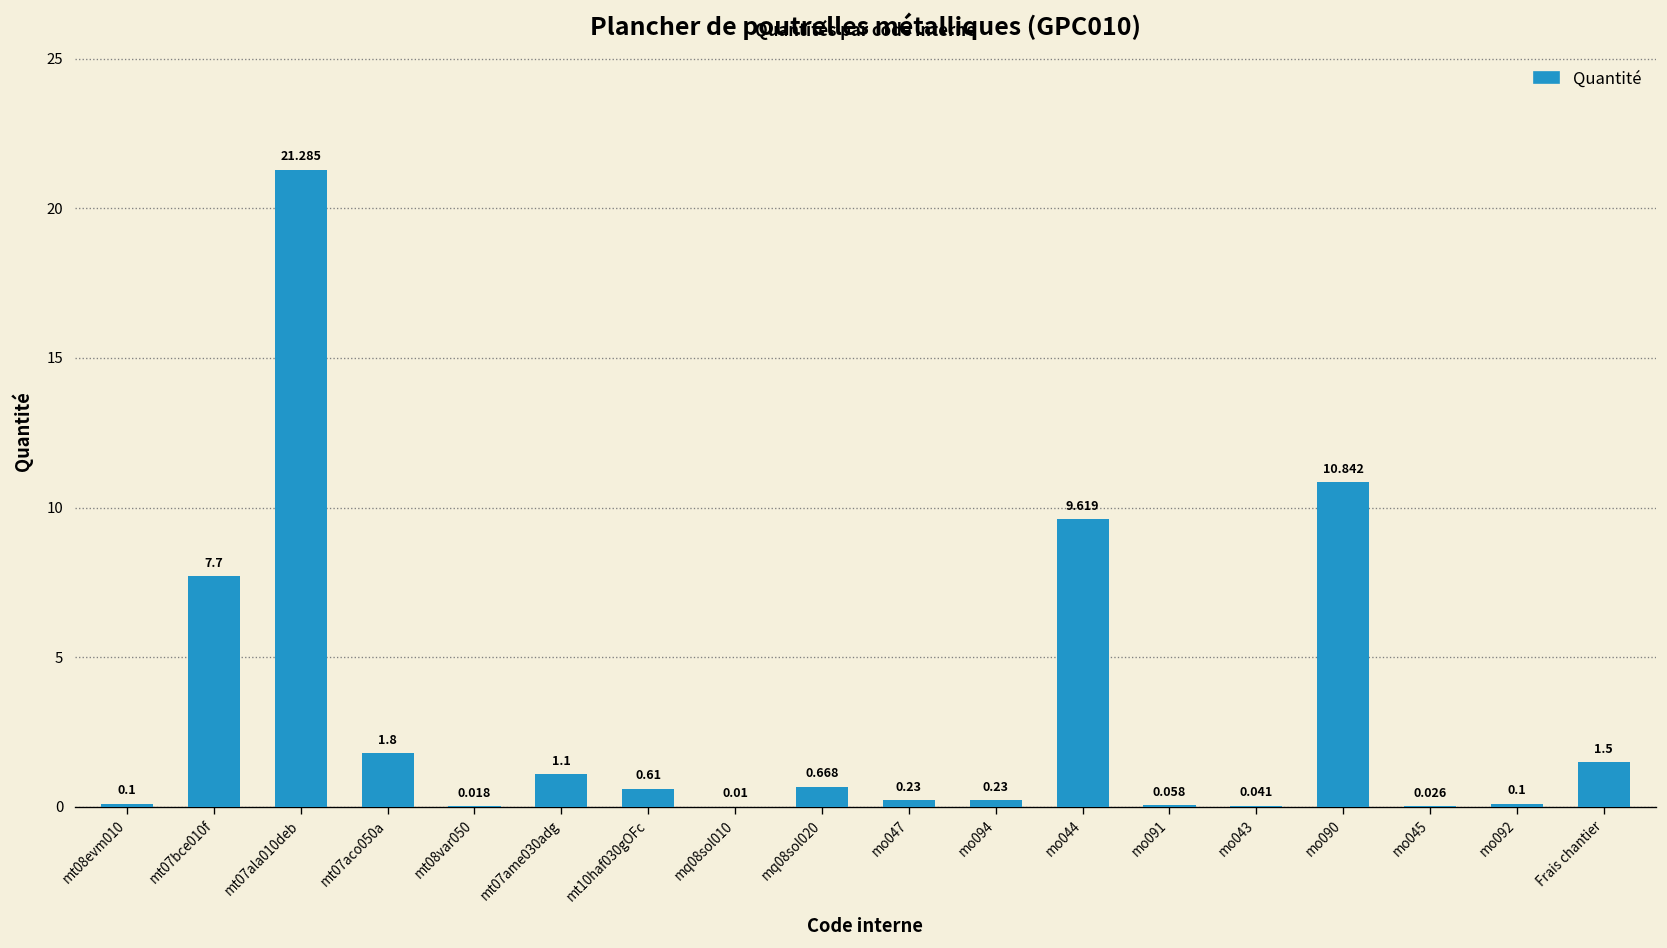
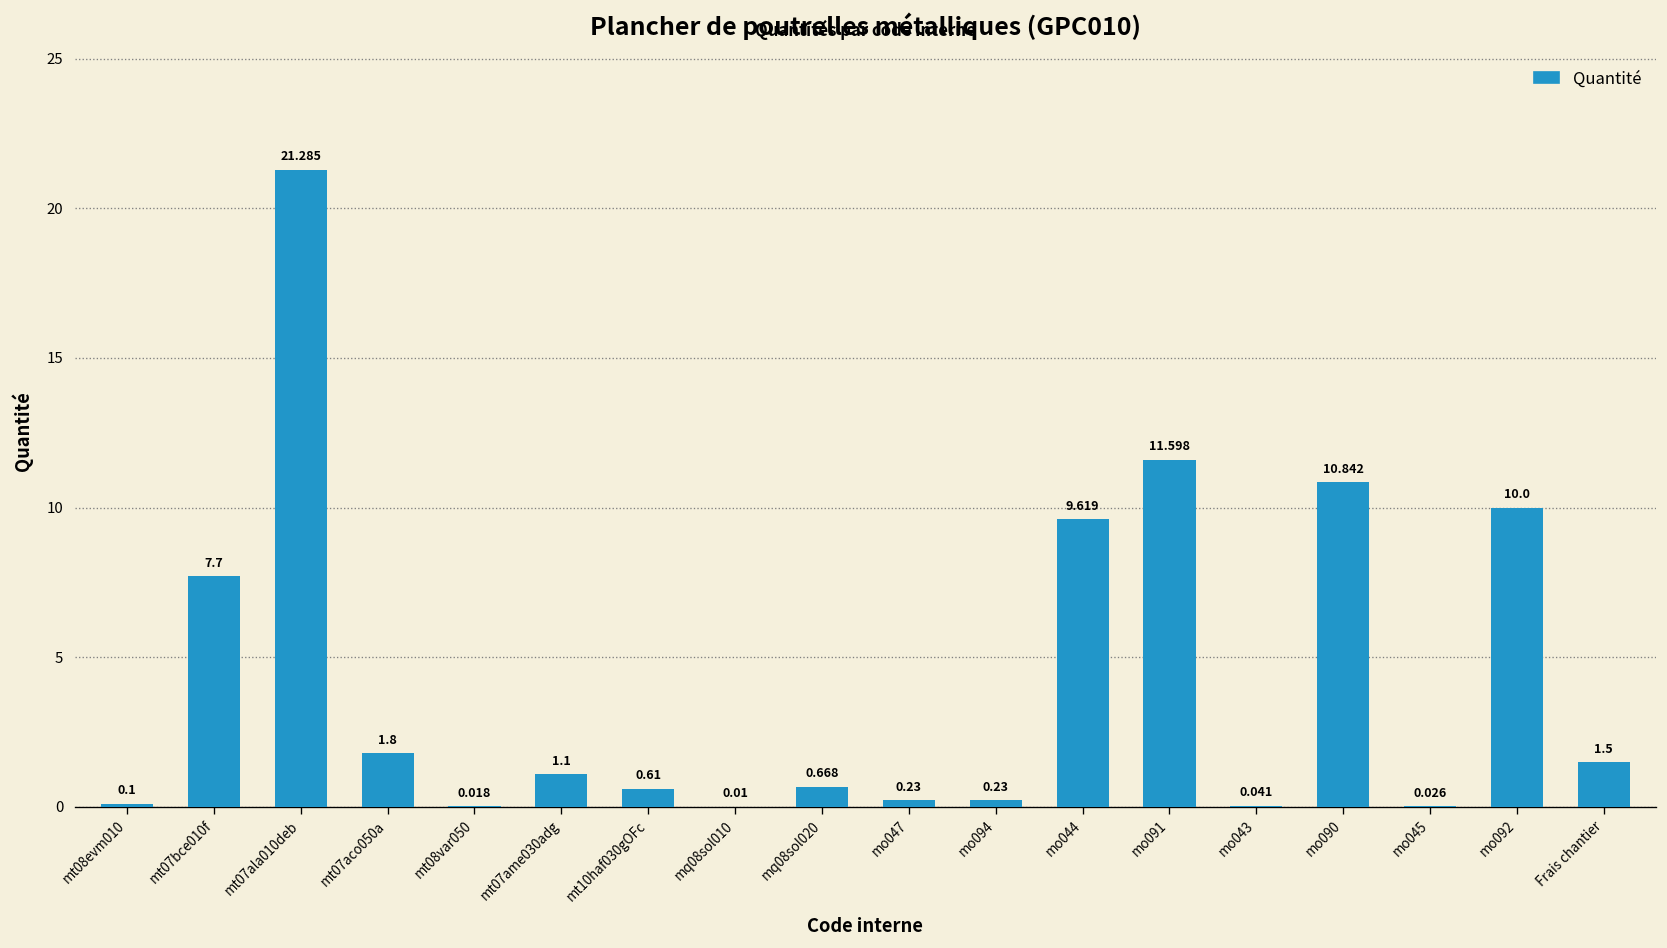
mo091: 0.058 -> 11.598
mo092: 0.1 -> 10.0
